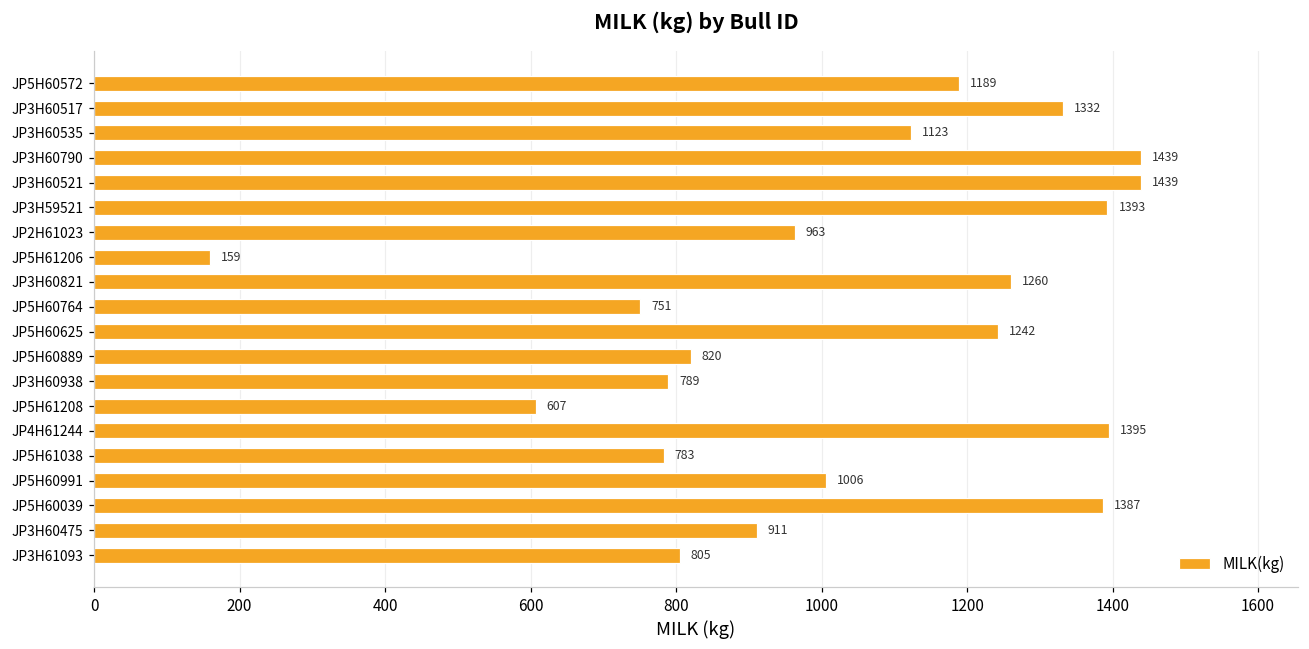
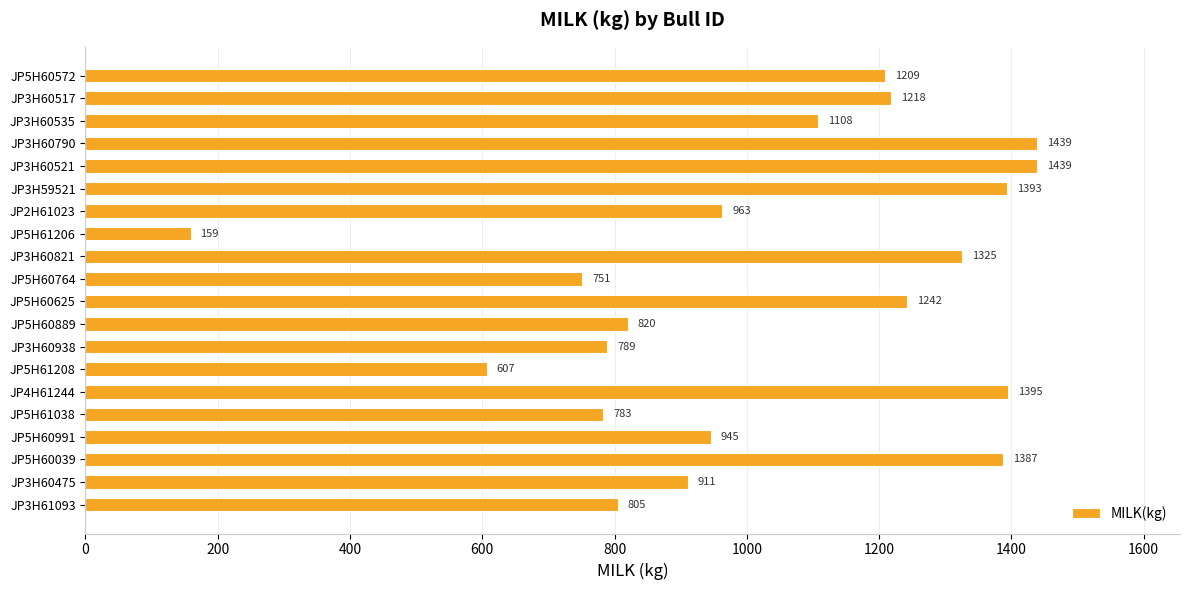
JP5H60572: 1189 -> 1209
JP3H60517: 1332 -> 1218
JP3H60535: 1123 -> 1108
JP3H60821: 1260 -> 1325
JP5H60991: 1006 -> 945
